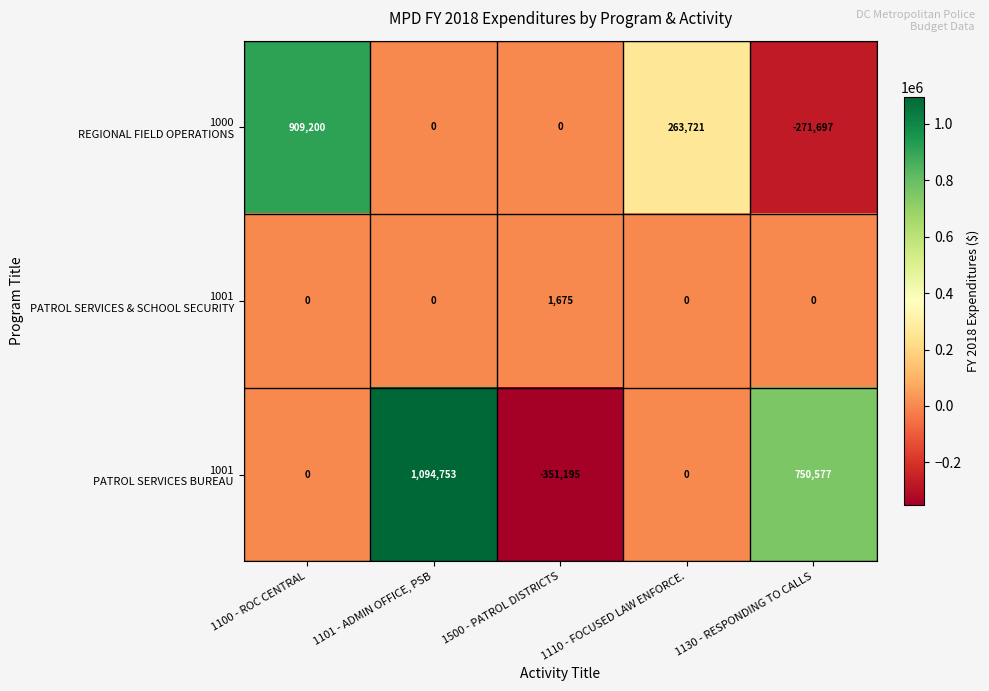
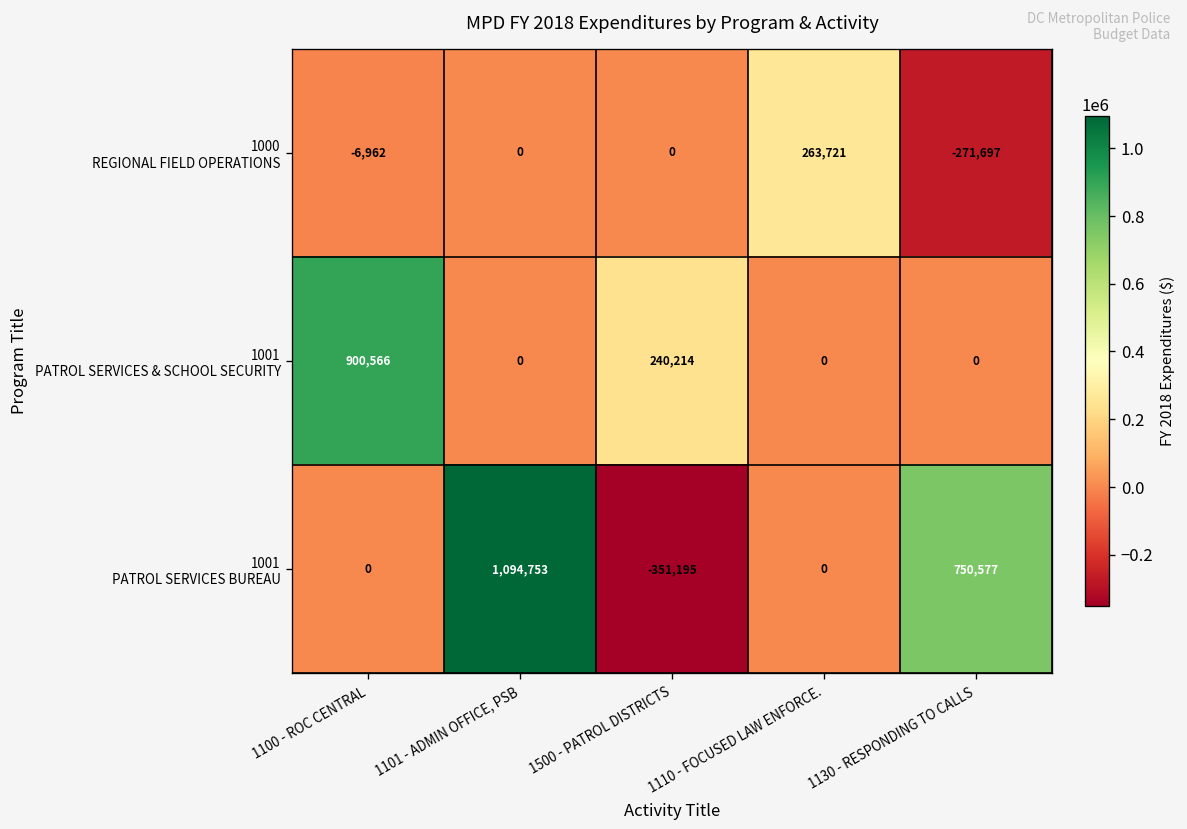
1000 REGIONAL FIELD OPERATIONS, 1100 - ROC CENTRAL: 909,200 -> -6,962
1001 PATROL SERVICES & SCHOOL SECURITY, 1100 - ROC CENTRAL: 0 -> 900,566
1001 PATROL SERVICES & SCHOOL SECURITY, 1500 - PATROL DISTRICTS: 1,675 -> 240,214
